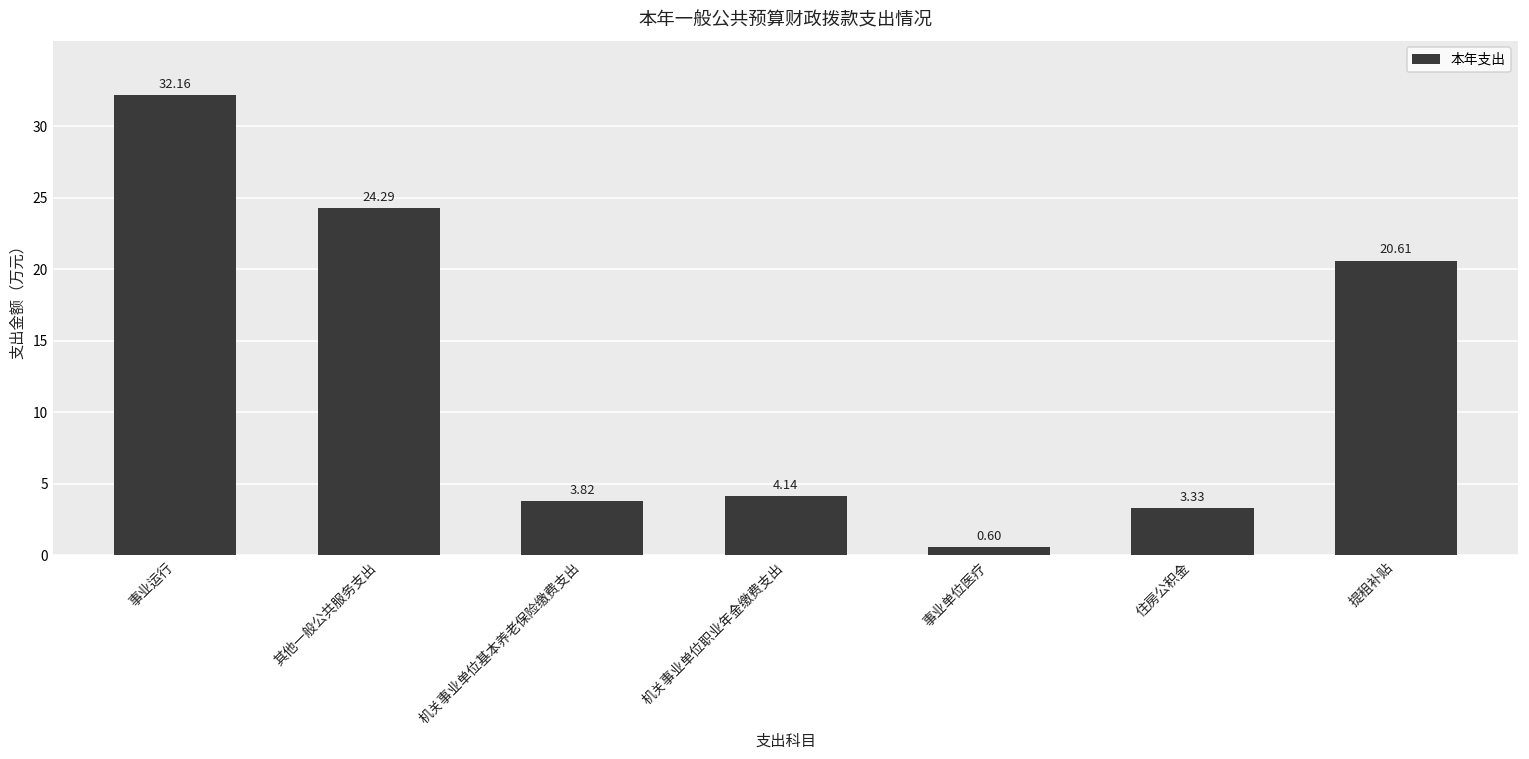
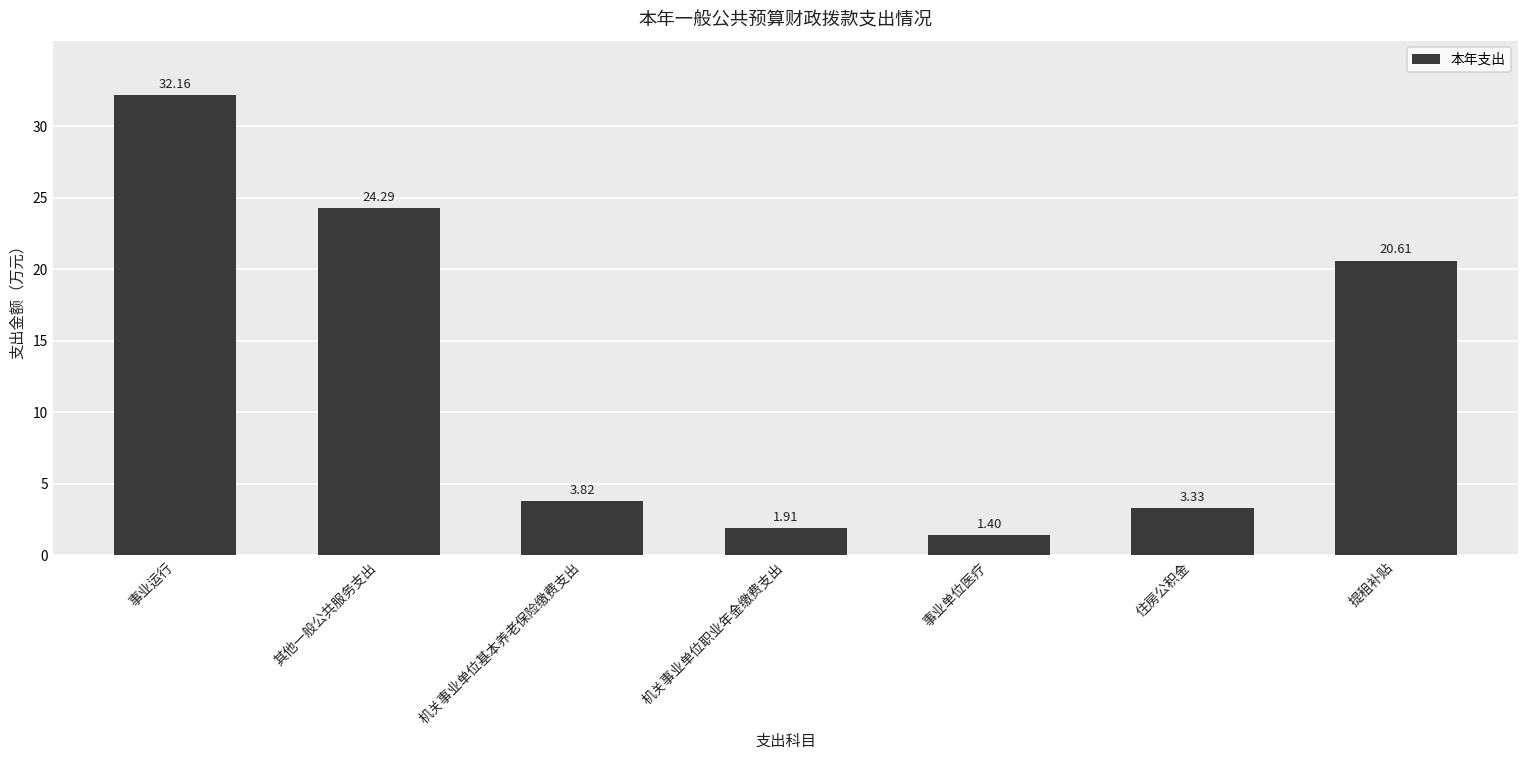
机关事业单位职业年金缴费支出: 4.14 -> 1.91
事业单位医疗: 0.60 -> 1.40
